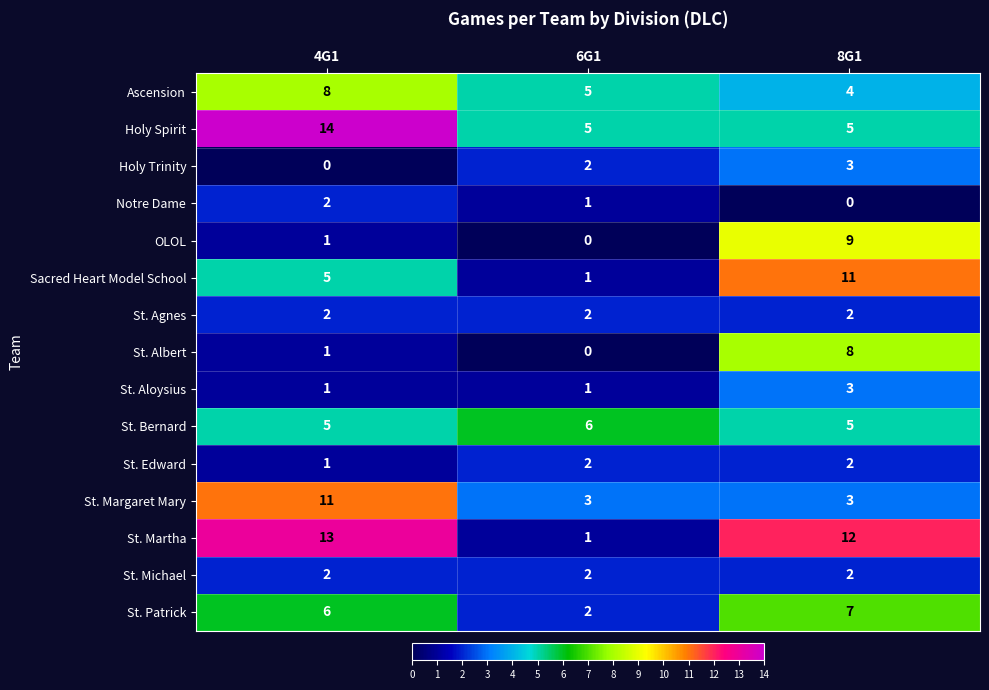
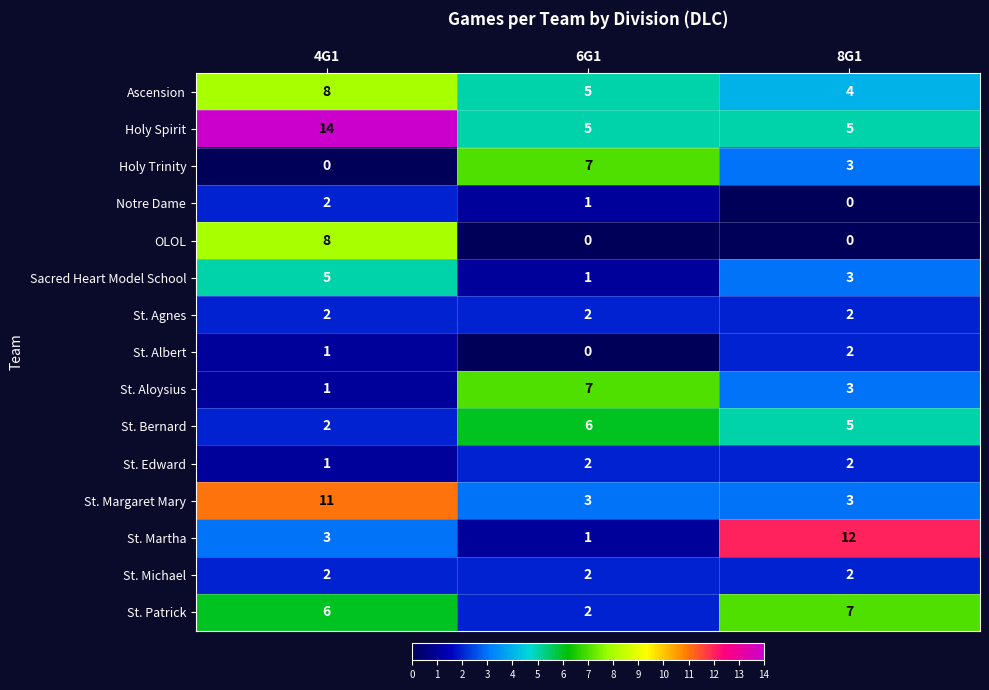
Holy Trinity, 6G1: 2 -> 7
OLOL, 4G1: 1 -> 8
OLOL, 8G1: 9 -> 0
Sacred Heart Model School, 8G1: 11 -> 3
St. Albert, 8G1: 8 -> 2
St. Aloysius, 6G1: 1 -> 7
St. Bernard, 4G1: 5 -> 2
St. Martha, 4G1: 13 -> 3
